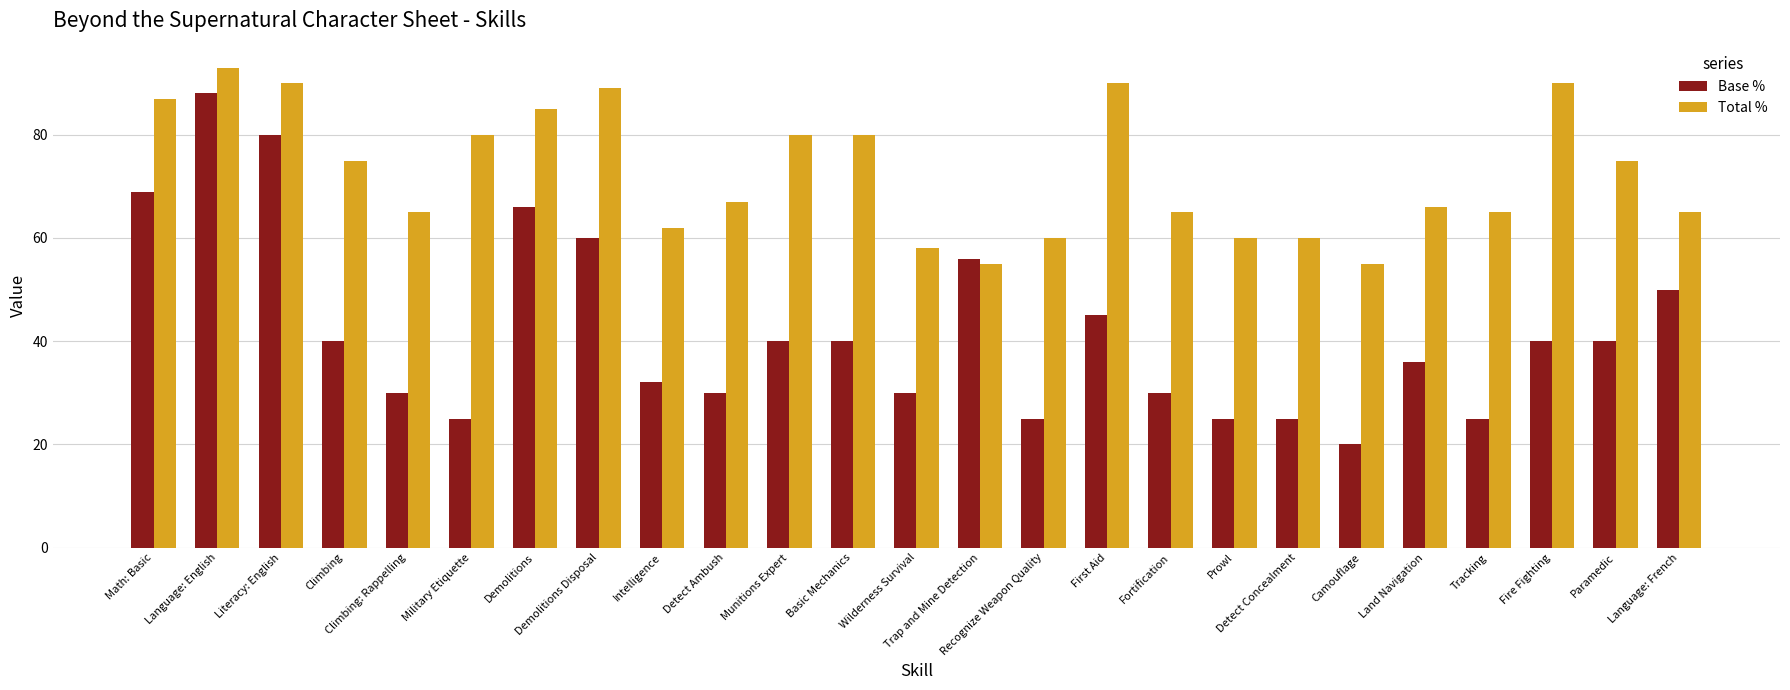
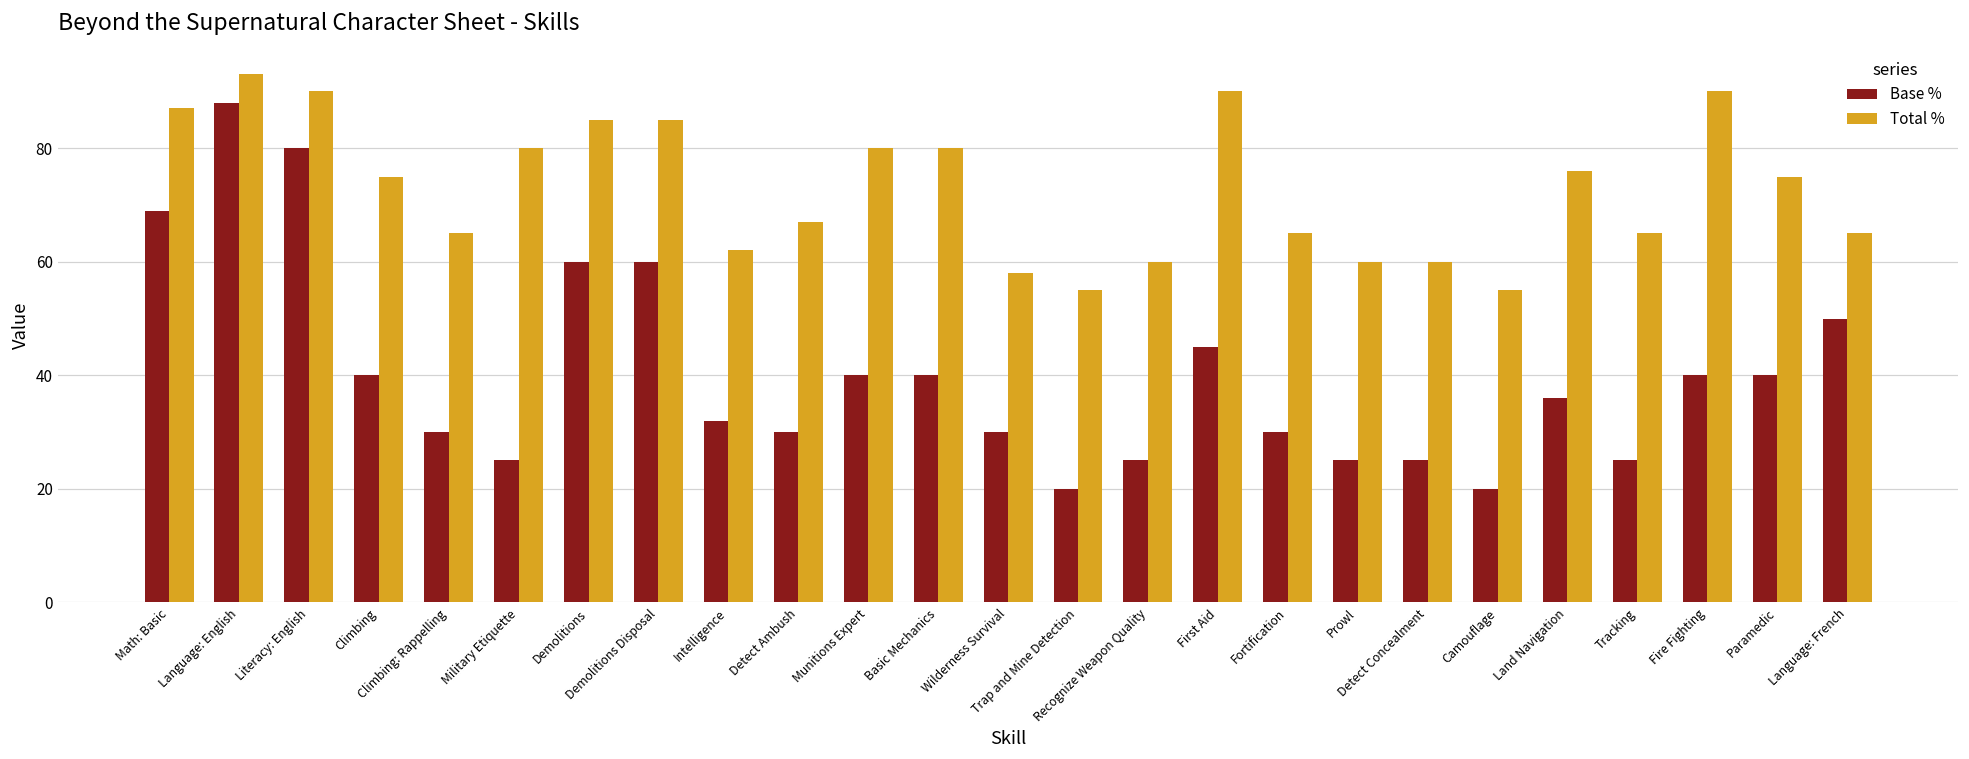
Base %, Demolitions: 66 -> 60
Total %, Demolitions Disposal: 89 -> 85
Base %, Trap and Mine Detection: 56 -> 20
Total %, Land Navigation: 66 -> 76
